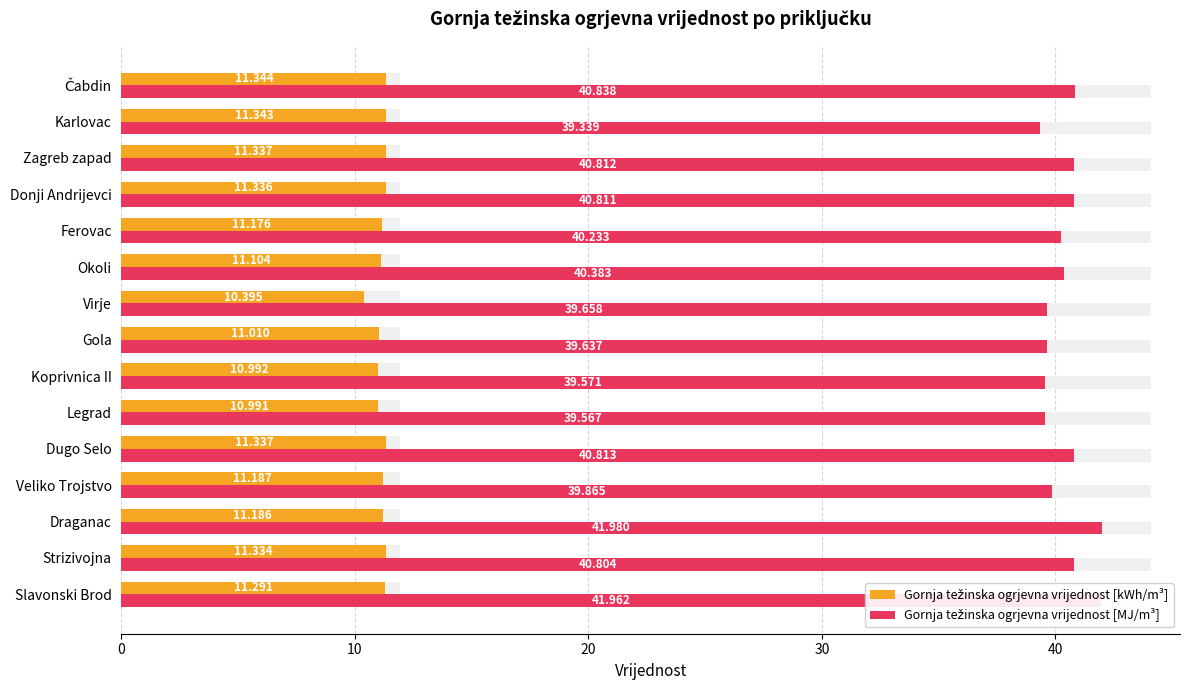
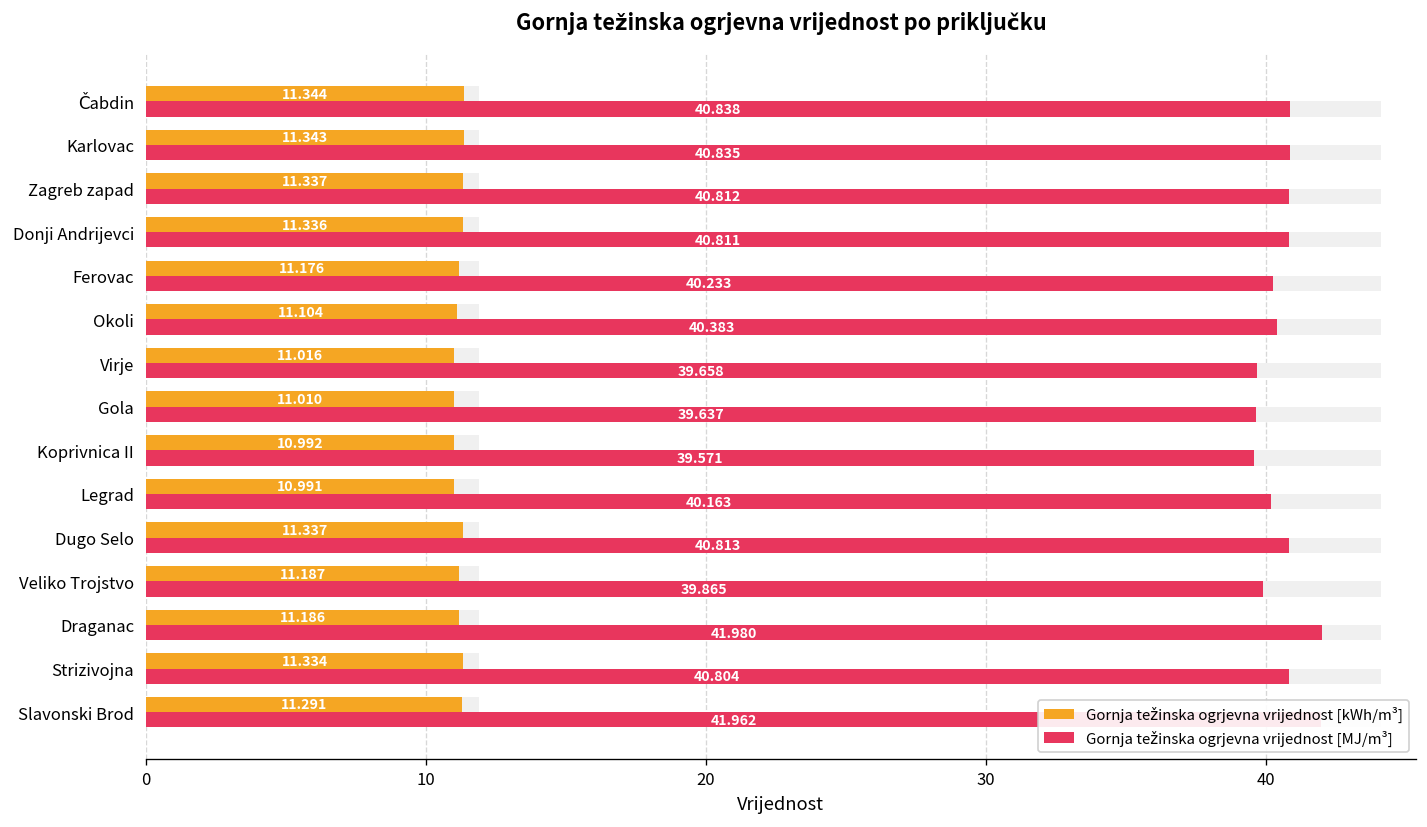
Gornja težinska ogrjevna vrijednost [MJ/m³], Karlovac: 39.339 -> 40.835
Gornja težinska ogrjevna vrijednost [kWh/m³], Virje: 10.395 -> 11.016
Gornja težinska ogrjevna vrijednost [MJ/m³], Legrad: 39.567 -> 40.163
